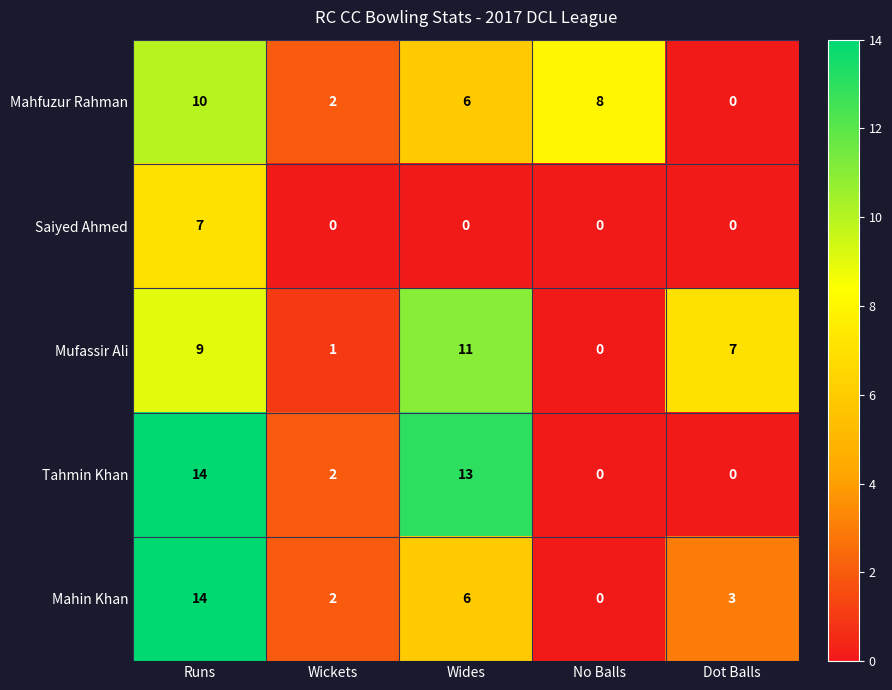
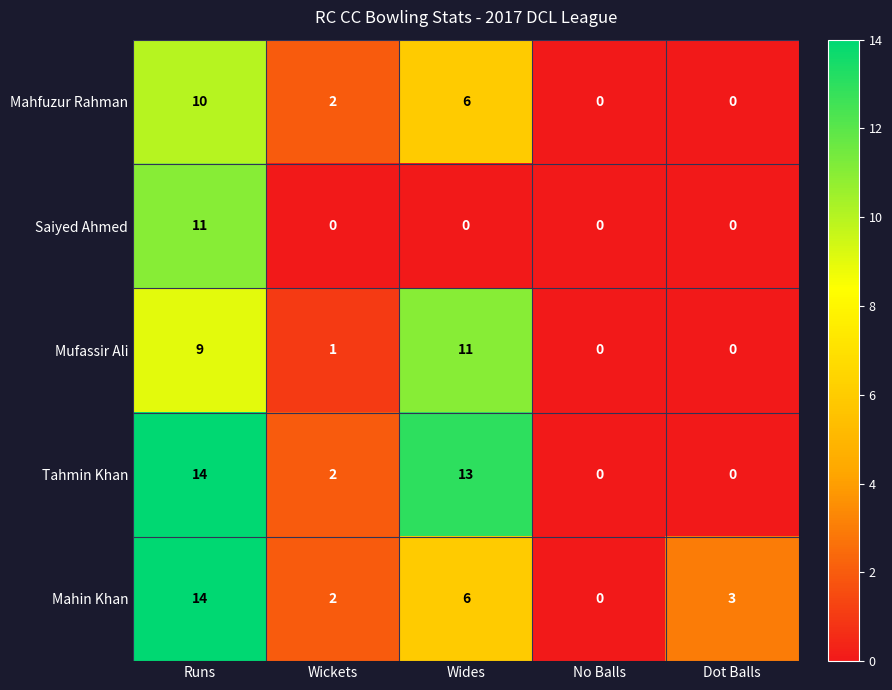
Mahfuzur Rahman, No Balls: 8 -> 0
Saiyed Ahmed, Runs: 7 -> 11
Mufassir Ali, Dot Balls: 7 -> 0
